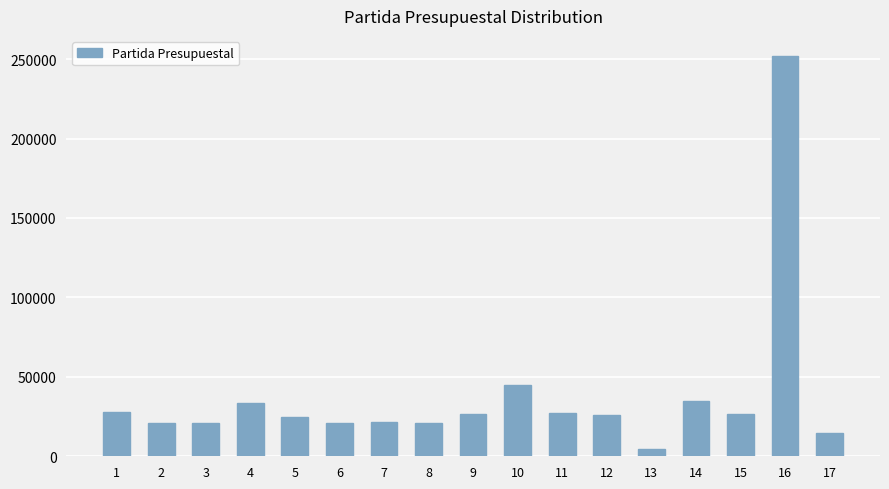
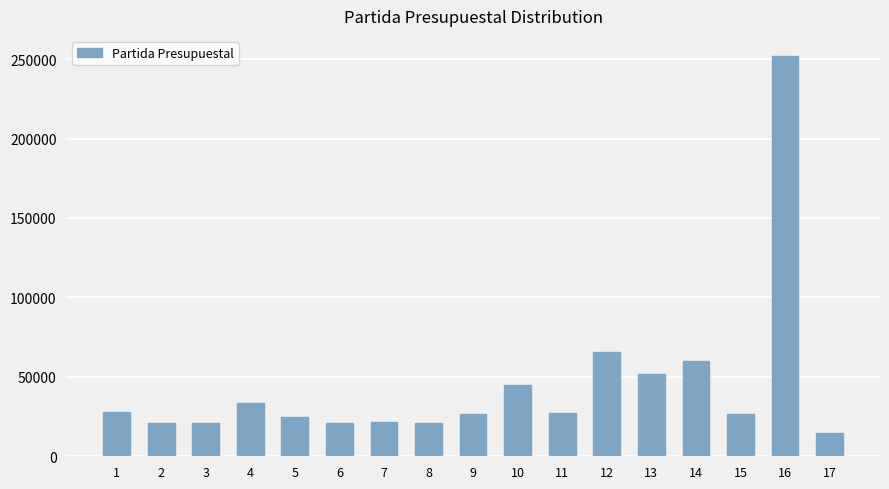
12: 26000 -> 66000
13: 4000 -> 52000
14: 35000 -> 60000
